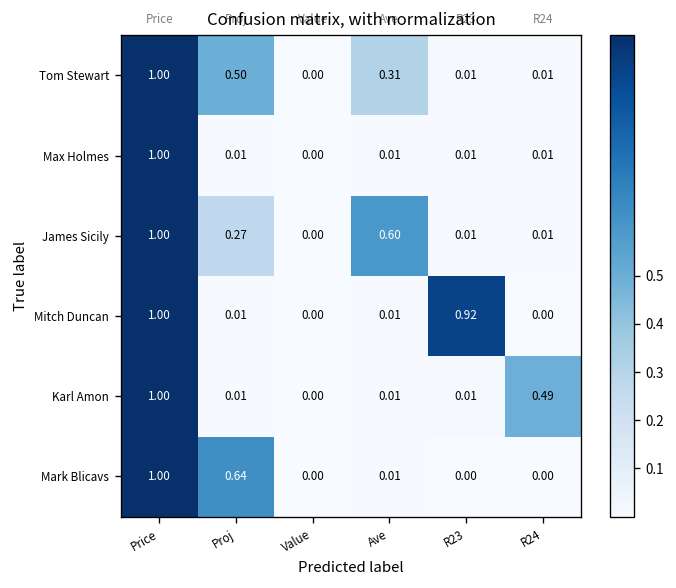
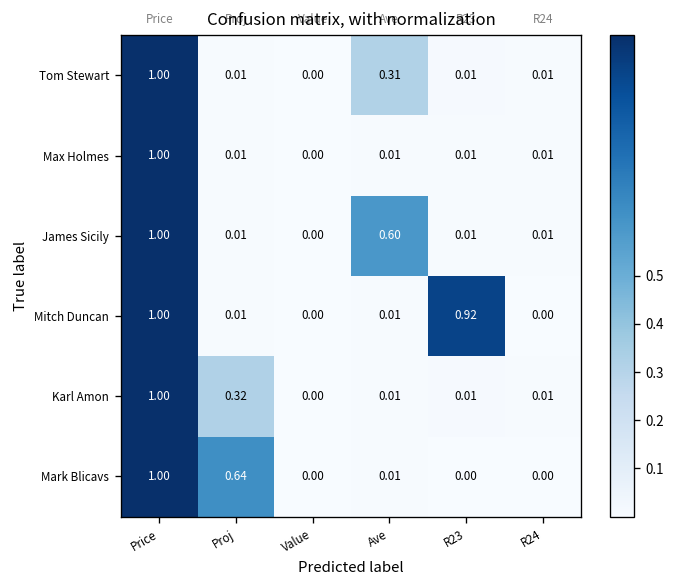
Tom Stewart, Proj: 0.50 -> 0.01
James Sicily, Proj: 0.27 -> 0.01
Karl Amon, Proj: 0.01 -> 0.32
Karl Amon, R24: 0.49 -> 0.01
